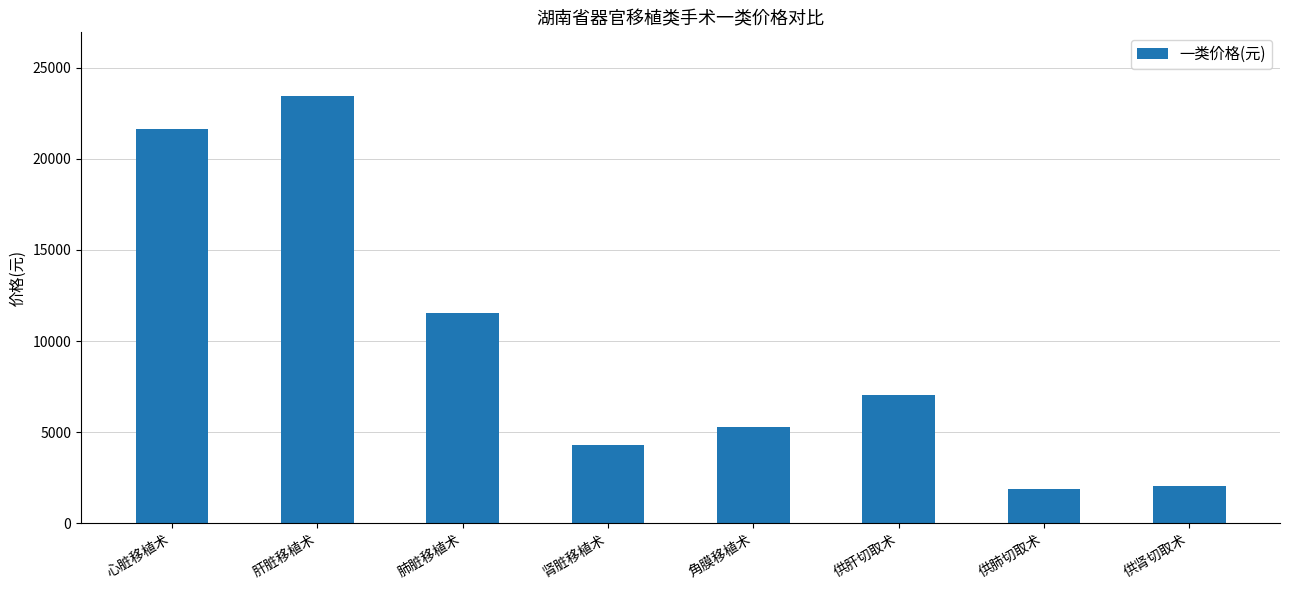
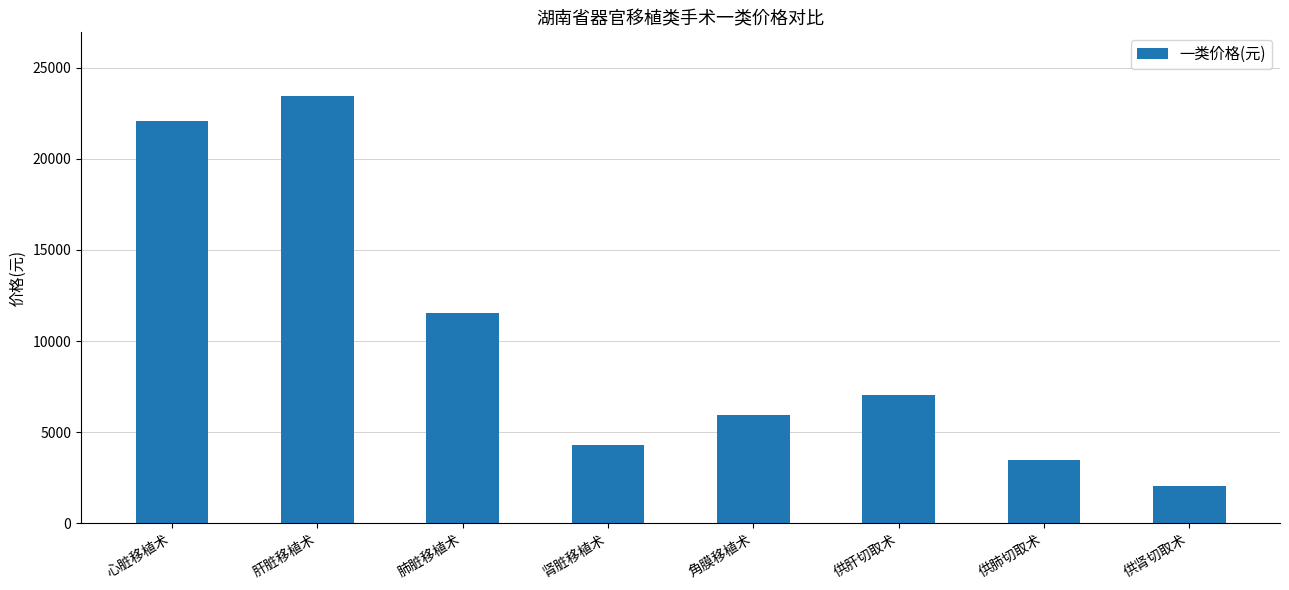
心脏移植术: 21600 -> 22100
角膜移植术: 5300 -> 5900
供肺切取术: 1900 -> 3500
